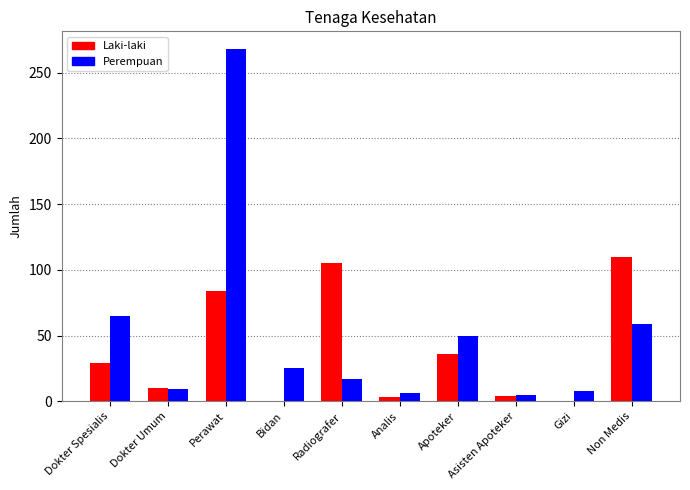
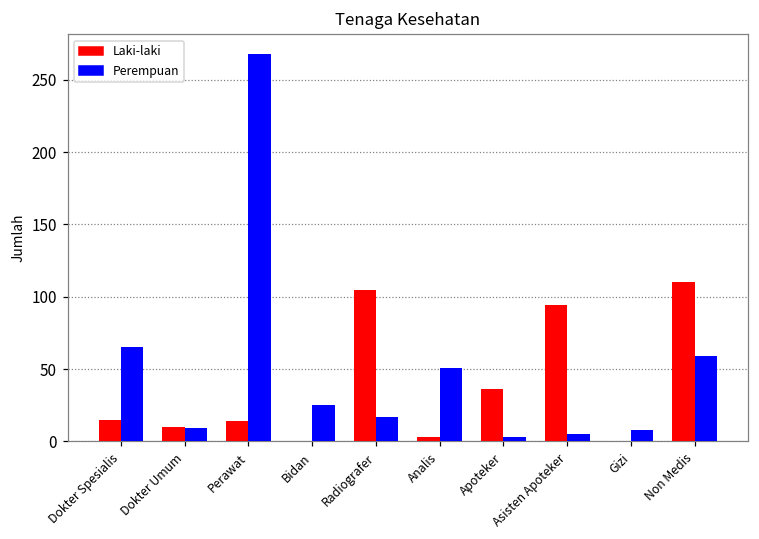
Laki-laki, Dokter Spesialis: 29 -> 15
Laki-laki, Perawat: 84 -> 14
Perempuan, Analis: 6 -> 51
Perempuan, Apoteker: 50 -> 3
Laki-laki, Asisten Apoteker: 4 -> 94
